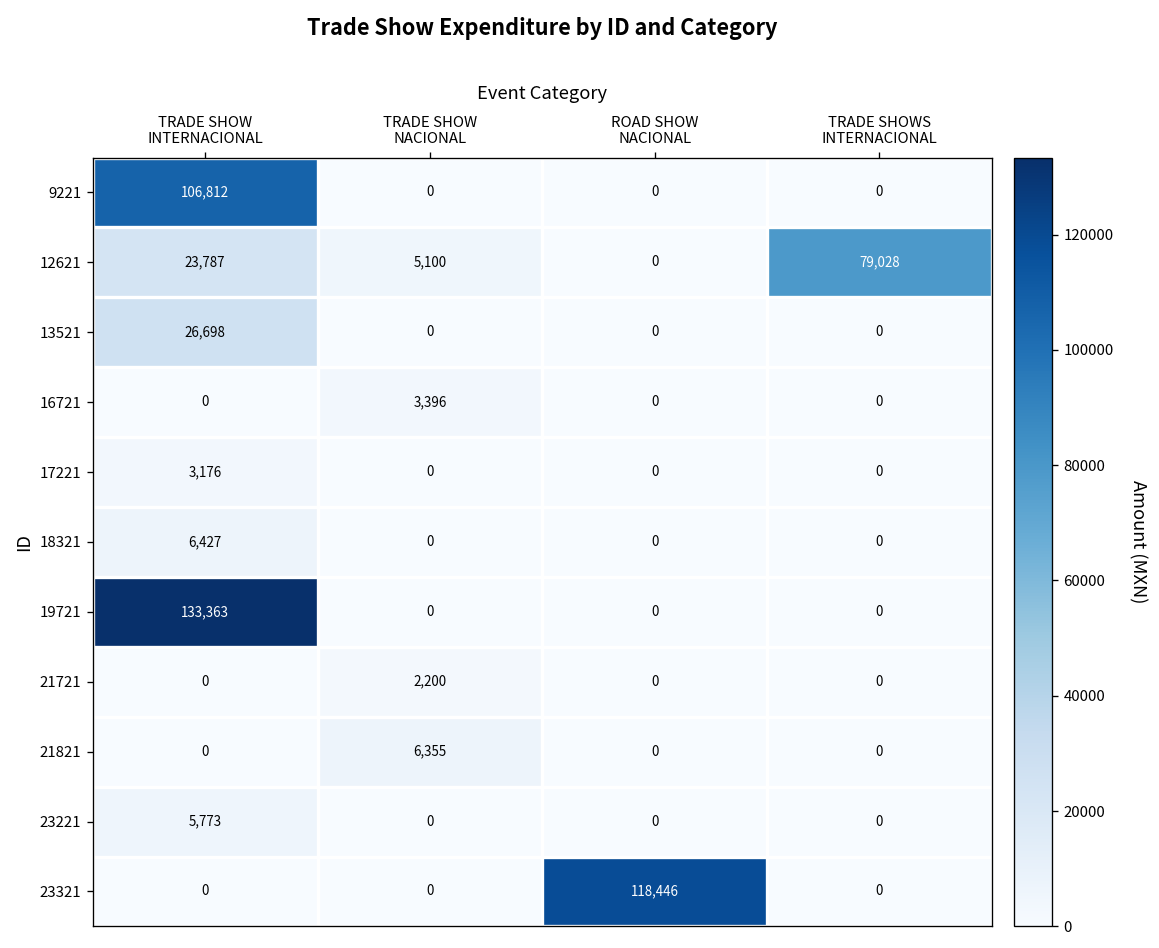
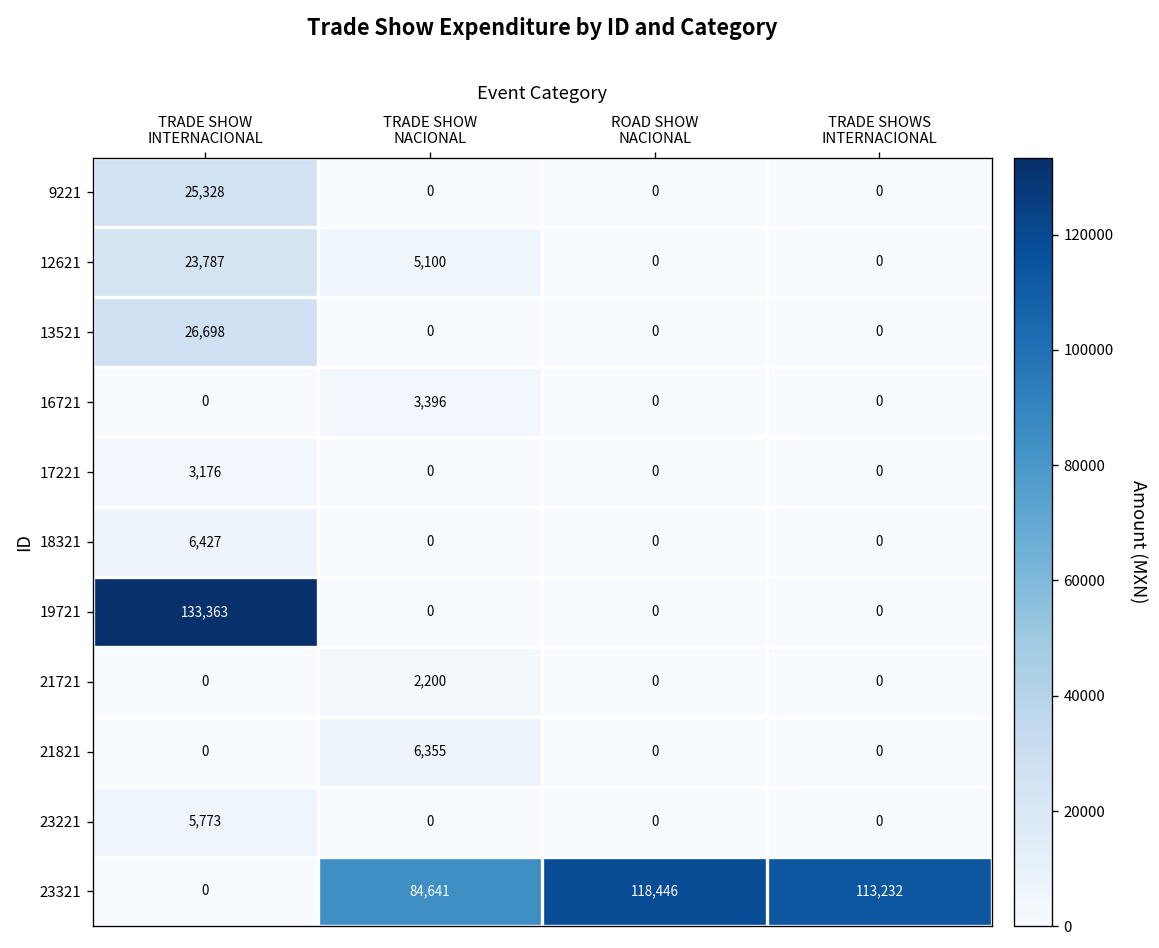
9221, TRADE SHOW INTERNACIONAL: 106,812 -> 25,328
12621, TRADE SHOWS INTERNACIONAL: 79,028 -> 0
23321, TRADE SHOW NACIONAL: 0 -> 84,641
23321, TRADE SHOWS INTERNACIONAL: 0 -> 113,232
